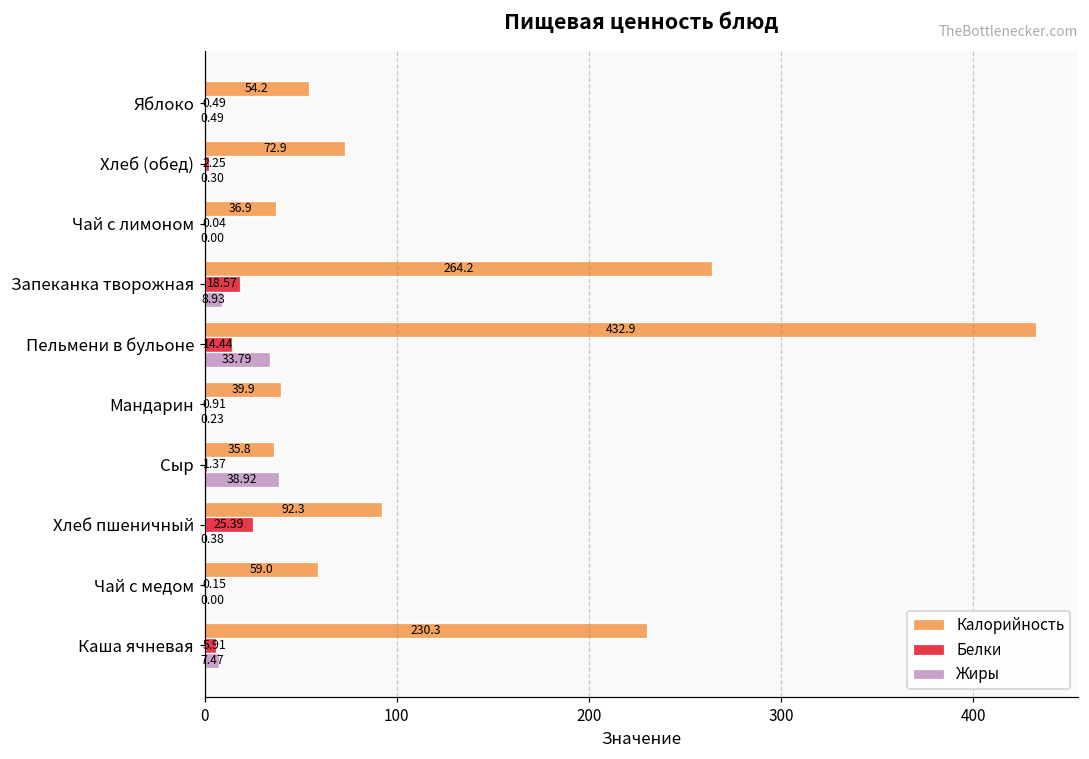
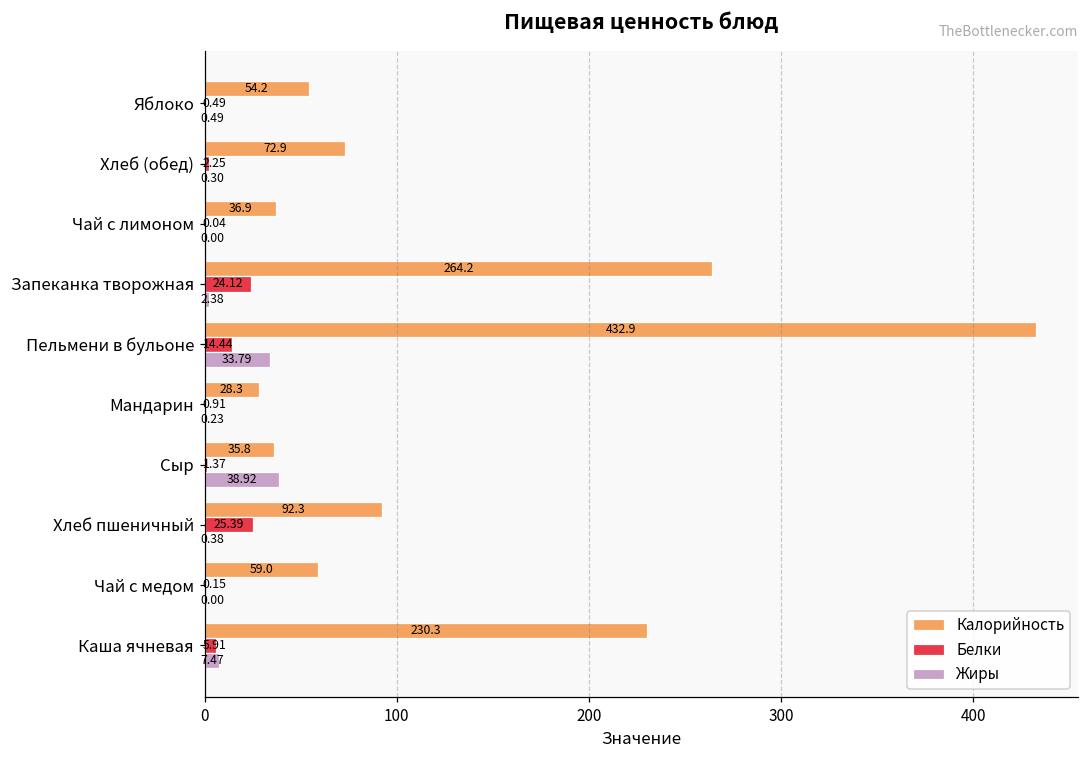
Белки, Запеканка творожная: 18.57 -> 24.12
Жиры, Запеканка творожная: 8.93 -> 2.38
Калорийность, Мандарин: 39.9 -> 28.3
